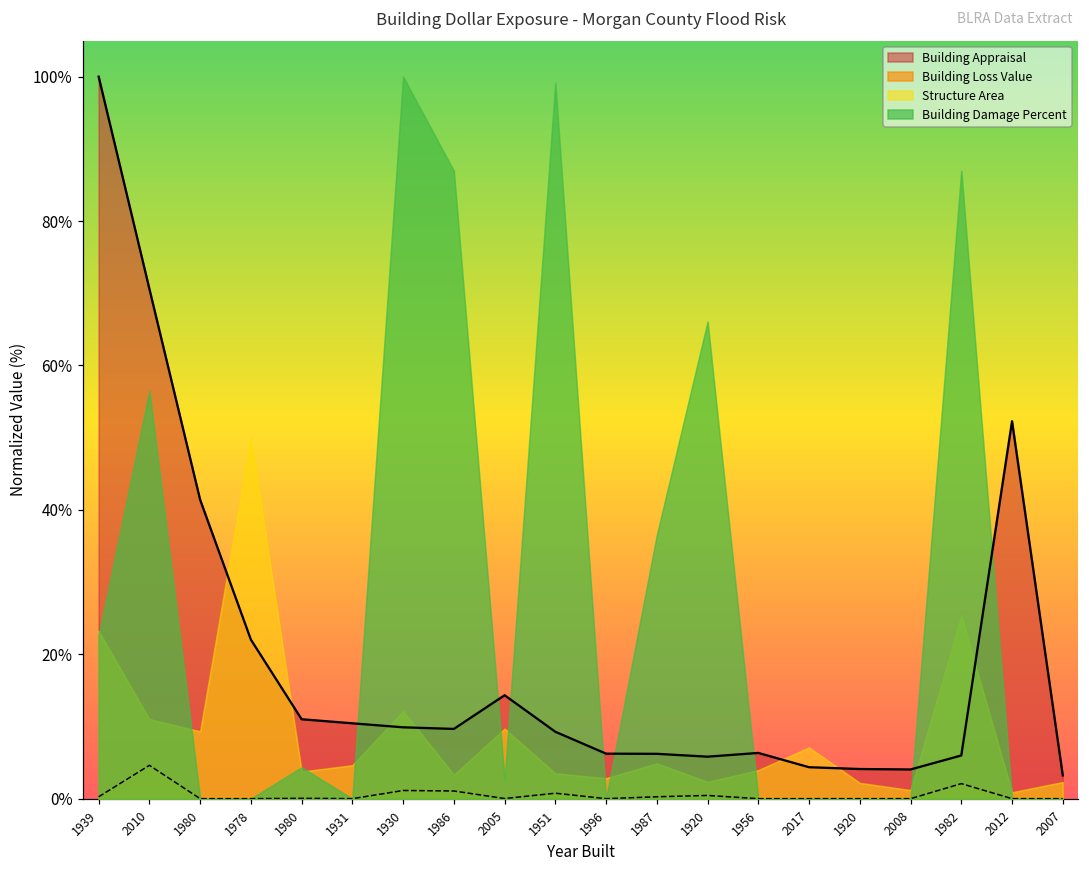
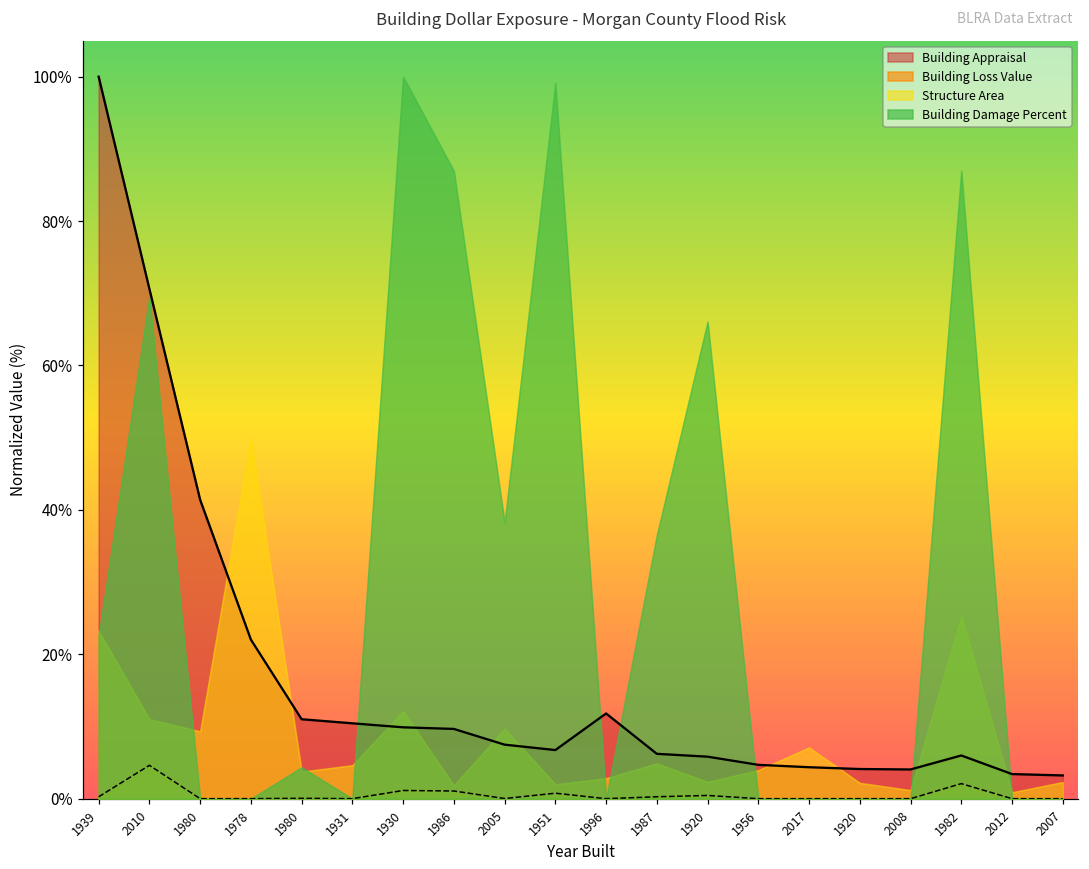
Building Damage Percent, 2010: 57% -> 70%
Structure Area, 1986: 3% -> 2%
Building Appraisal, 2005: 14% -> 7%
Building Damage Percent, 2005: 3% -> 38%
Building Appraisal, 1951: 9% -> 7%
Structure Area, 1951: 4% -> 2%
Building Appraisal, 1996: 6% -> 12%
Building Appraisal, 1956: 6% -> 5%
Building Appraisal, 2012: 52% -> 3%
